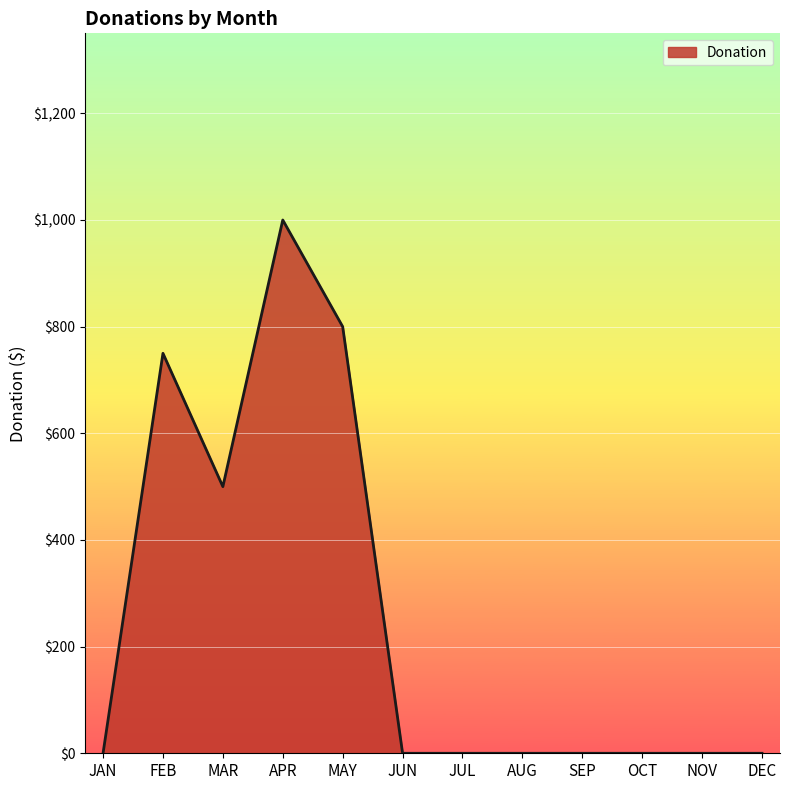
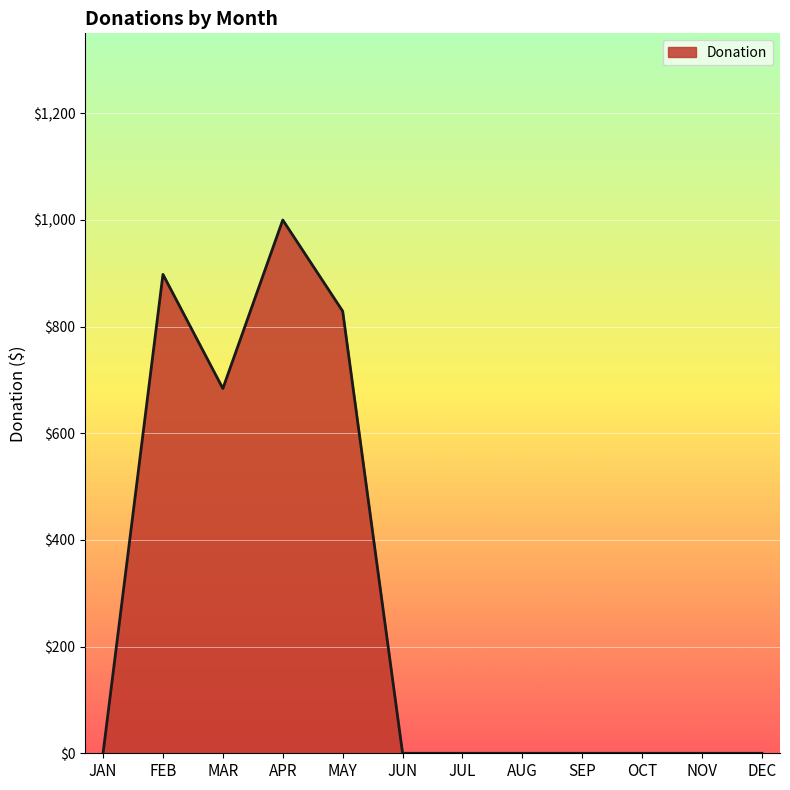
FEB: $750 -> $900
MAR: $500 -> $680
MAY: $800 -> $830
